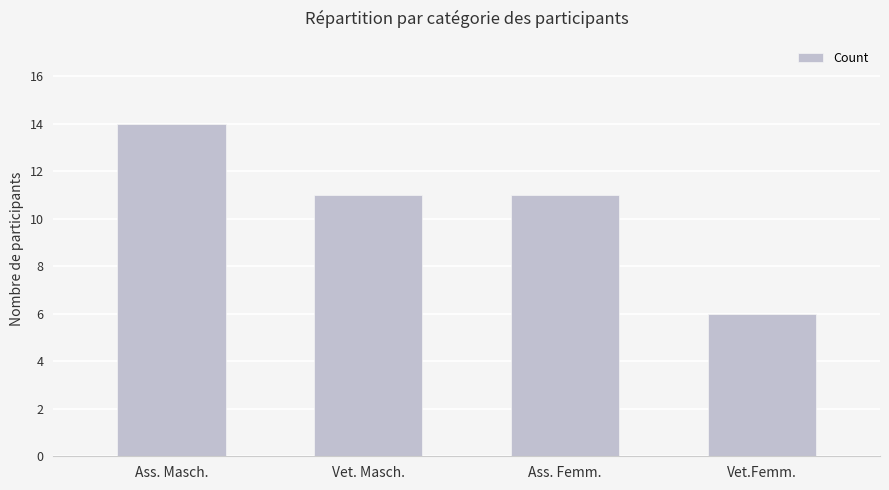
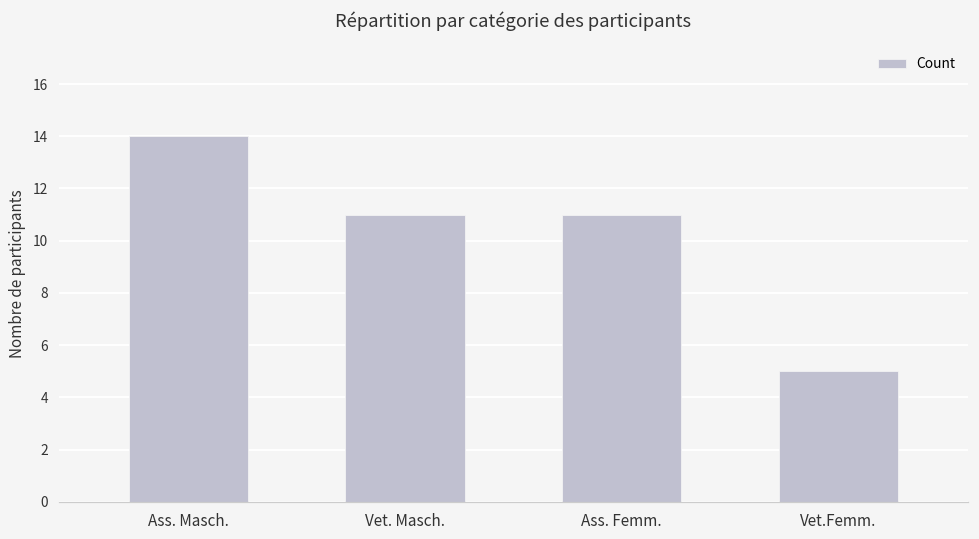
Vet.Femm.: 6 -> 5
